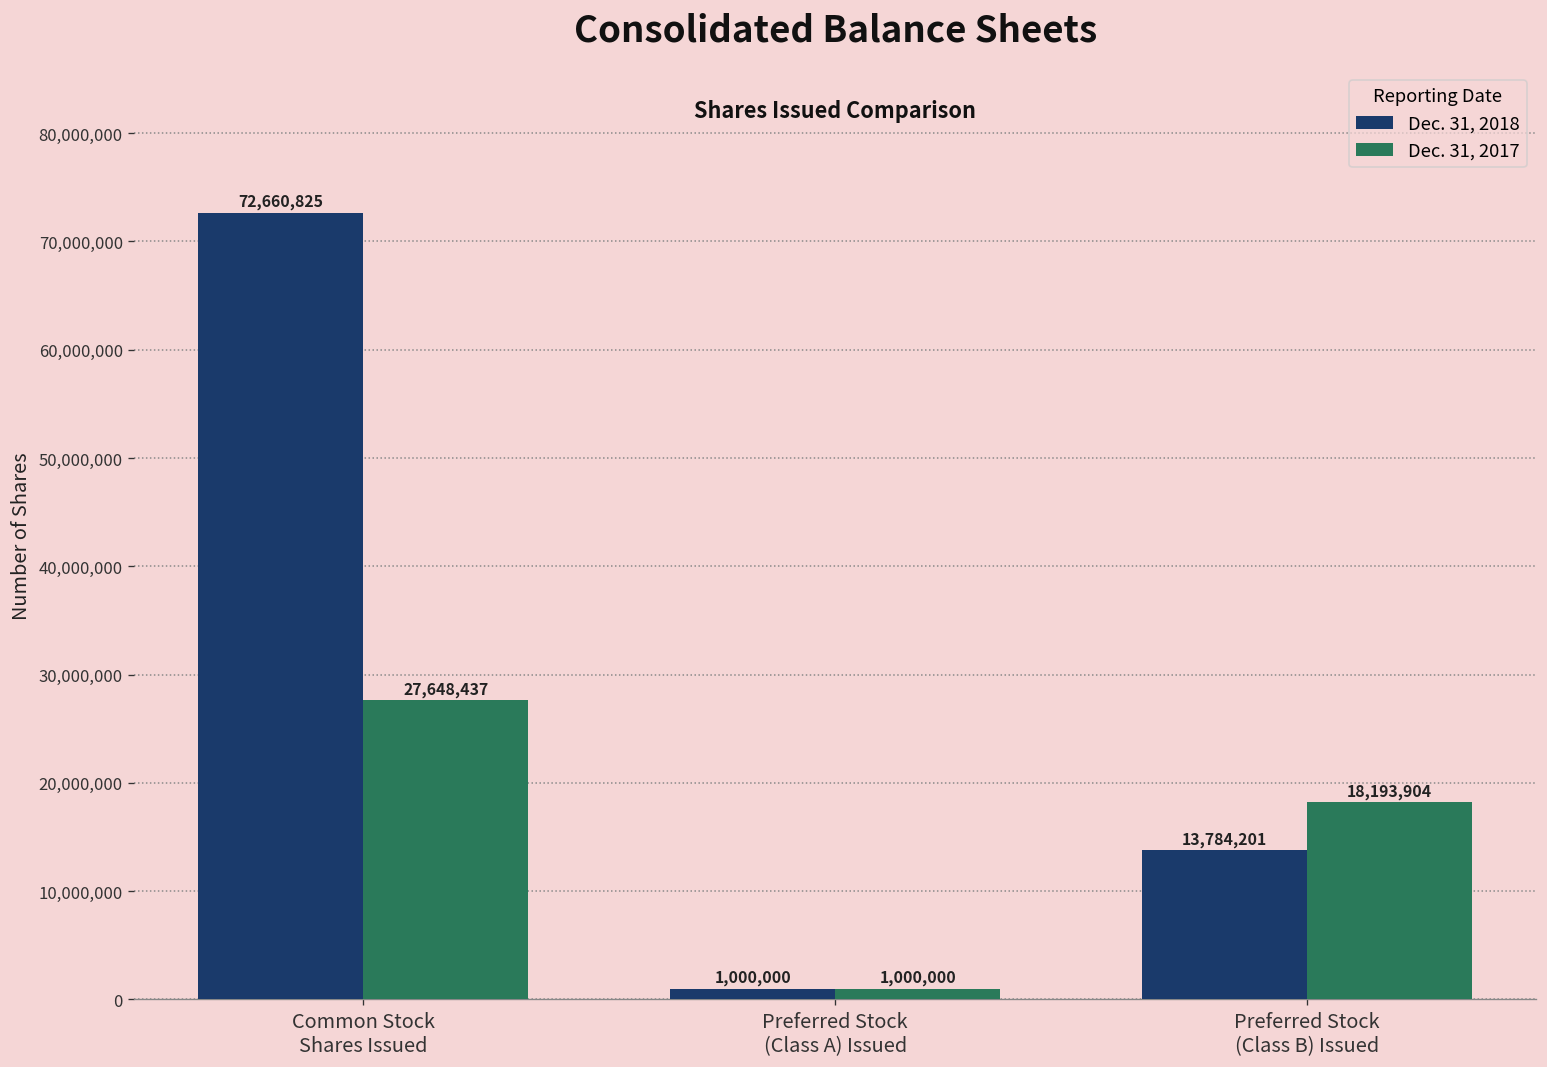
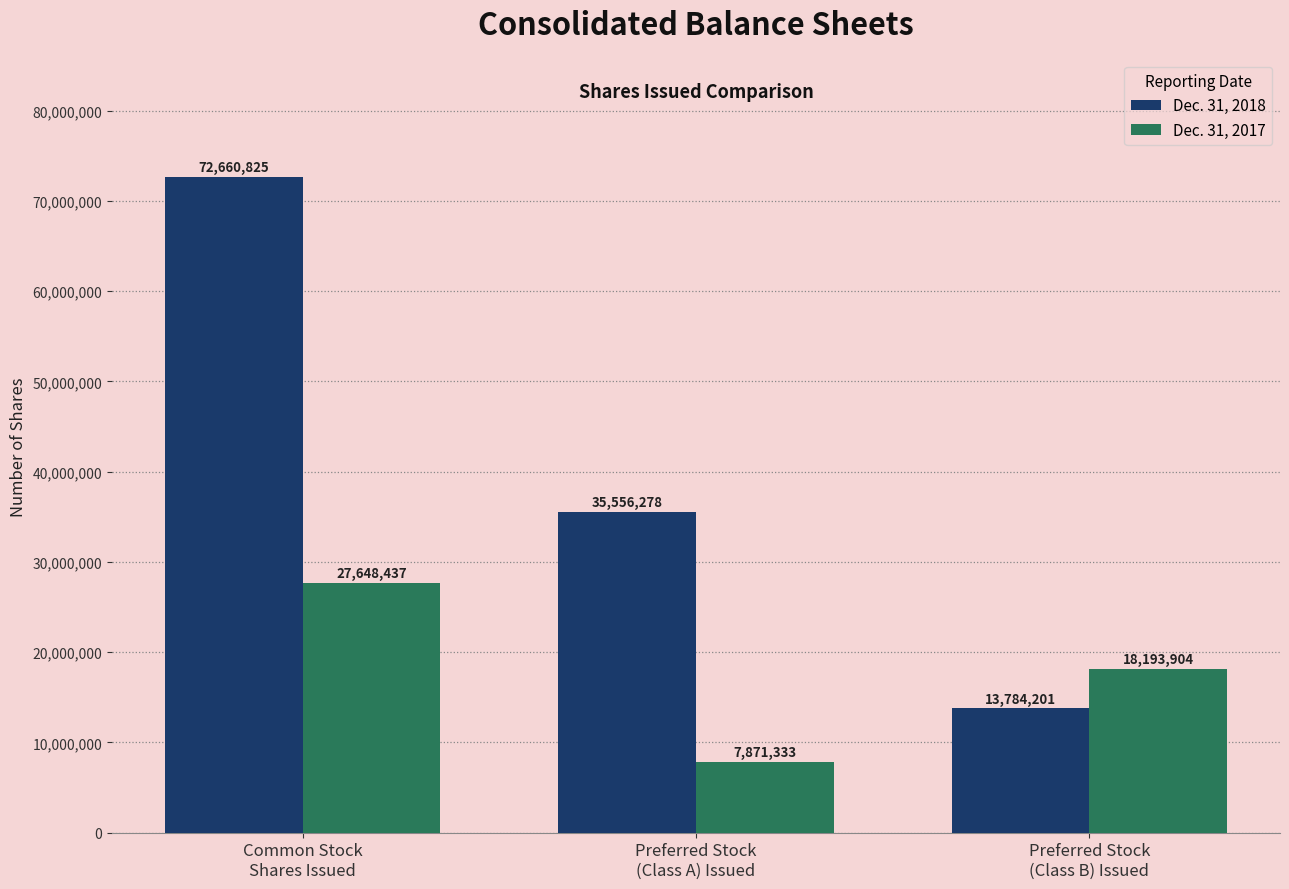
Dec. 31, 2018, Preferred Stock (Class A) Issued: 1,000,000 -> 35,556,278
Dec. 31, 2017, Preferred Stock (Class A) Issued: 1,000,000 -> 7,871,333
